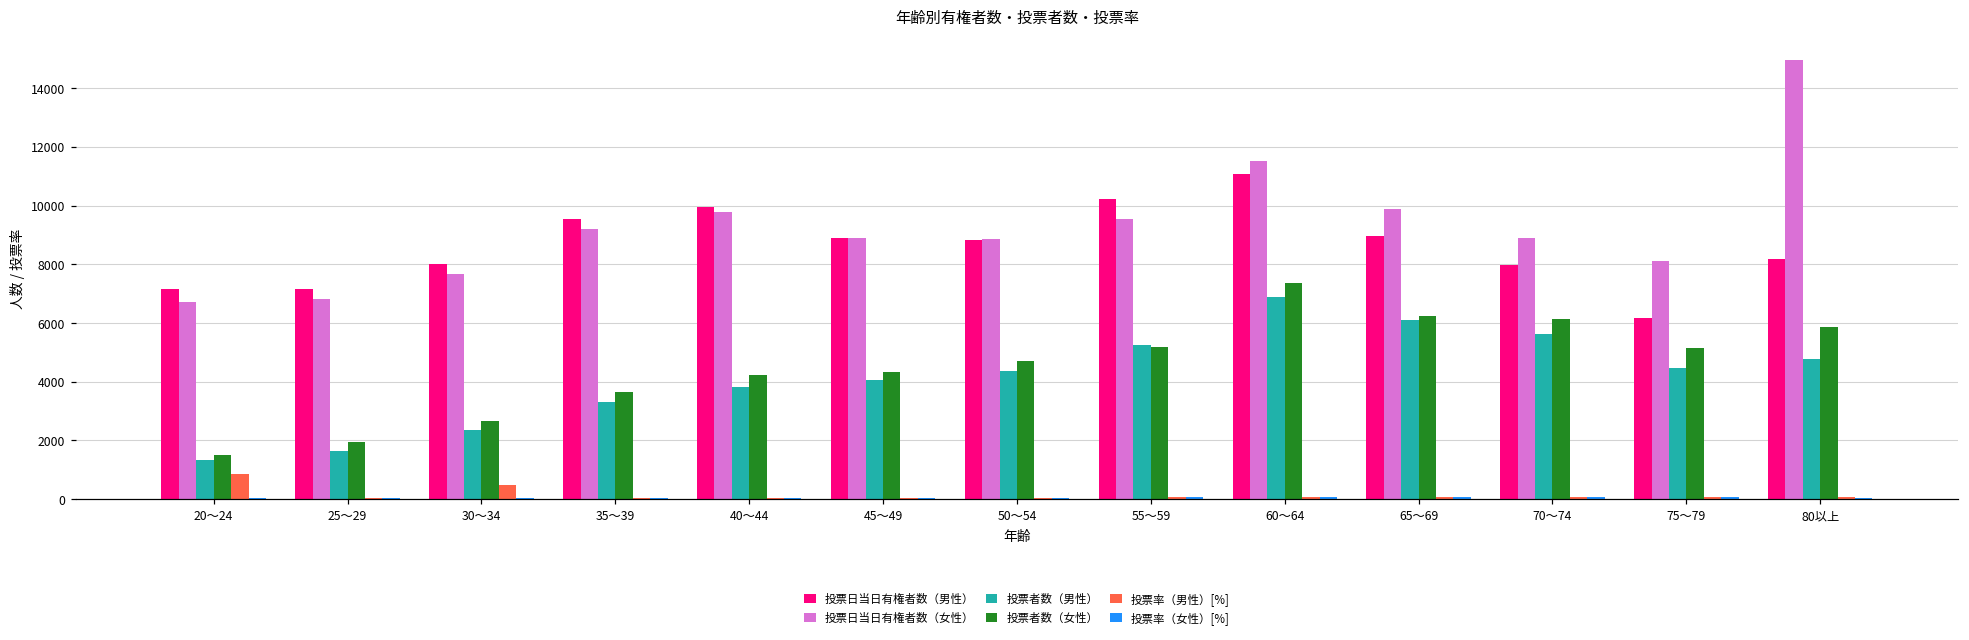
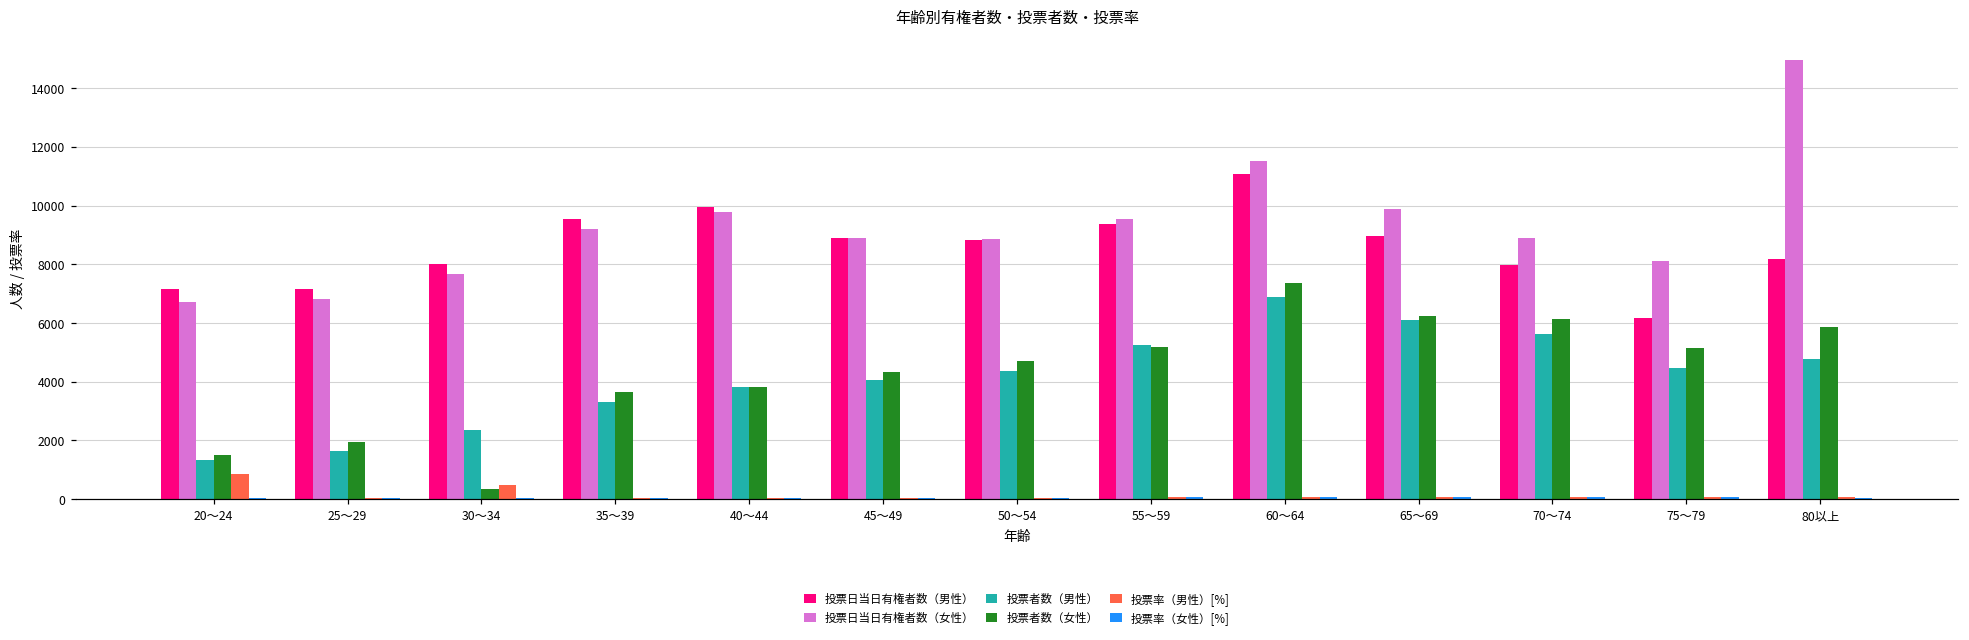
投票者数（女性）, 30～34: 2600 -> 300
投票者数（女性）, 40～44: 4200 -> 3800
投票日当日有権者数（男性）, 55～59: 10200 -> 9400
